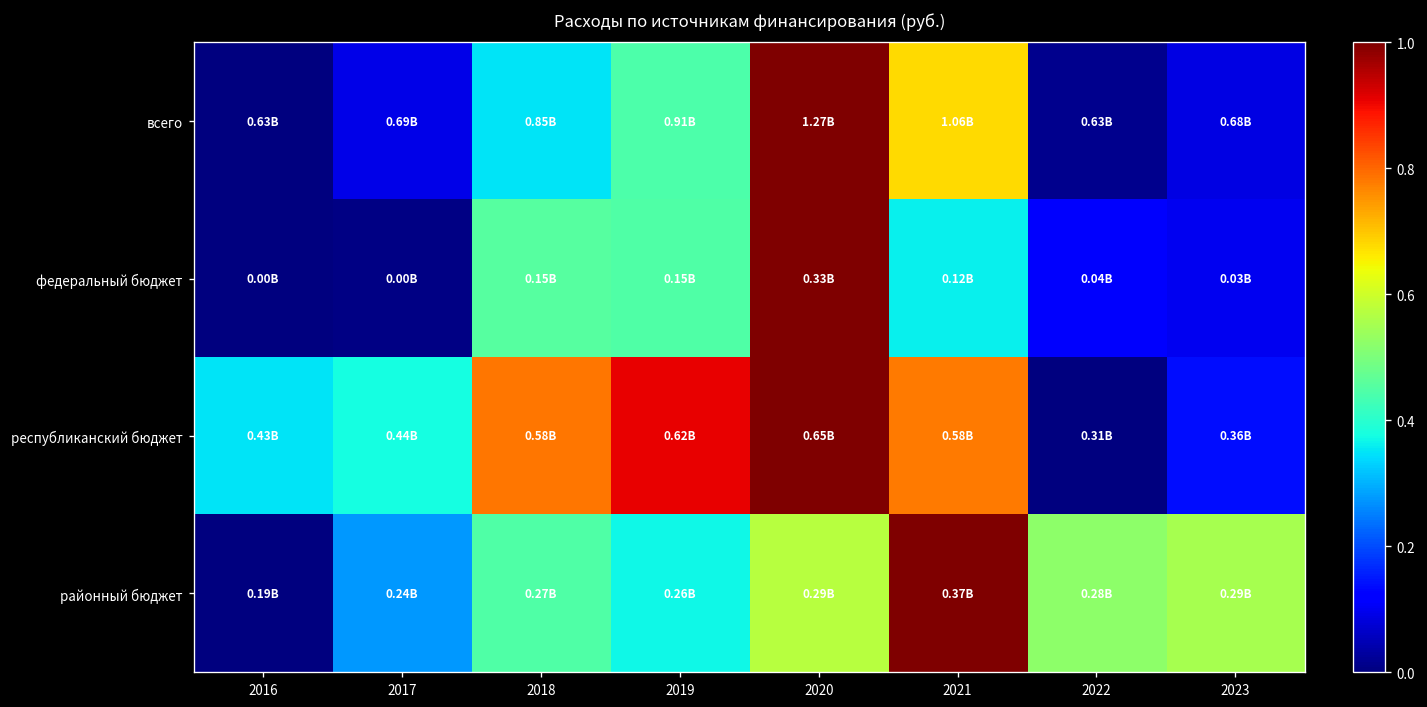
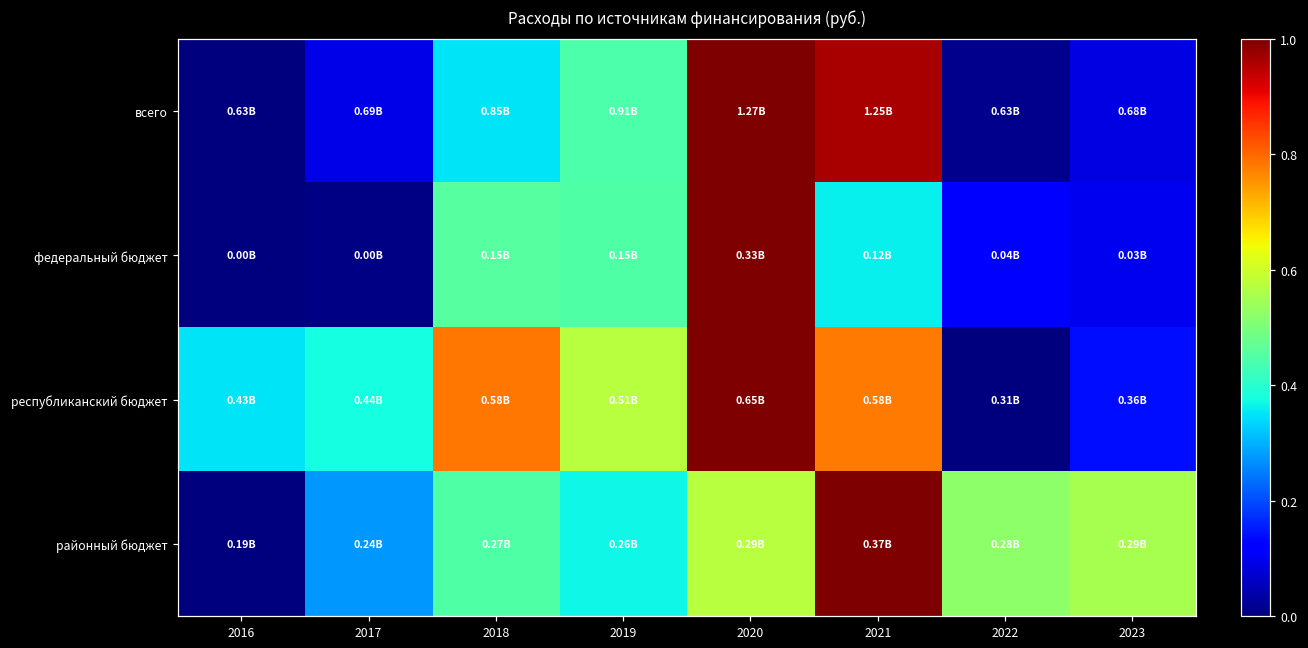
всего, 2021: 1.06B -> 1.25B
республиканский бюджет, 2019: 0.62B -> 0.51B
